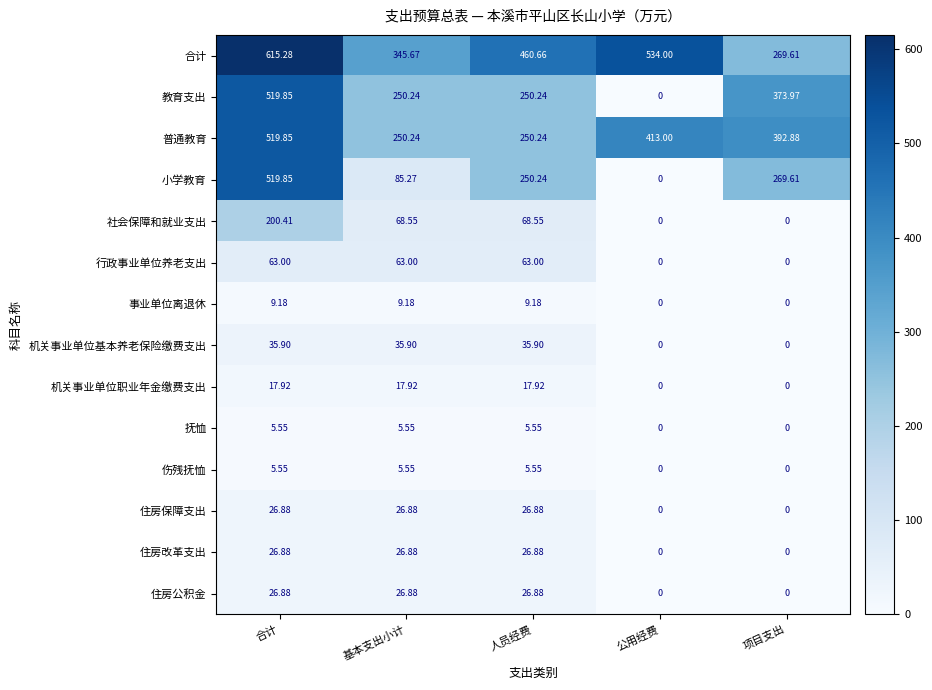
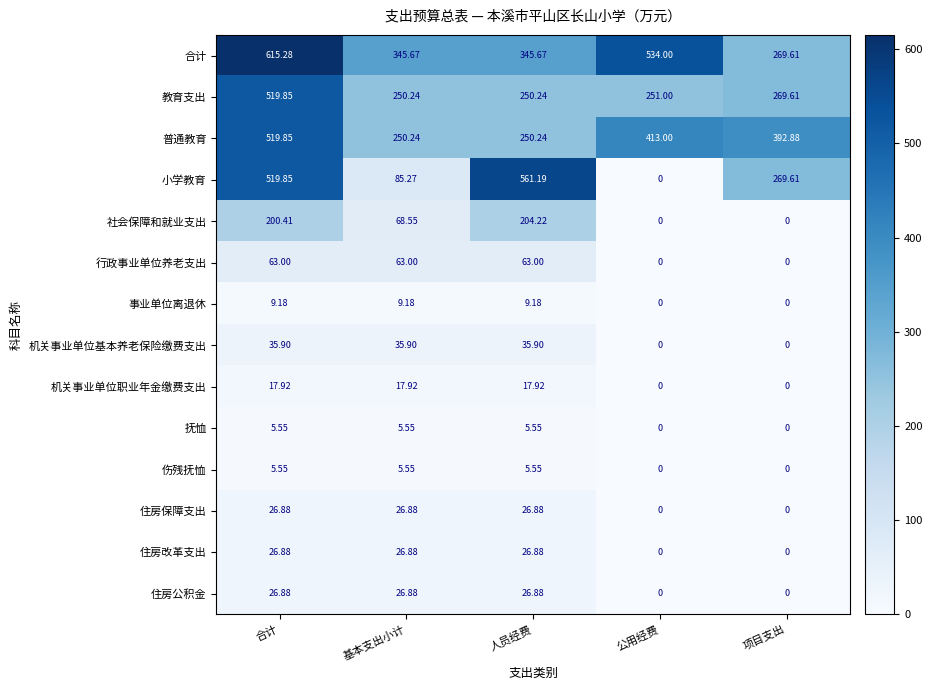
合计, 人员经费: 460.66 -> 345.67
教育支出, 公用经费: 0 -> 251.00
教育支出, 项目支出: 373.97 -> 269.61
小学教育, 人员经费: 250.24 -> 561.19
社会保障和就业支出, 人员经费: 68.55 -> 204.22
